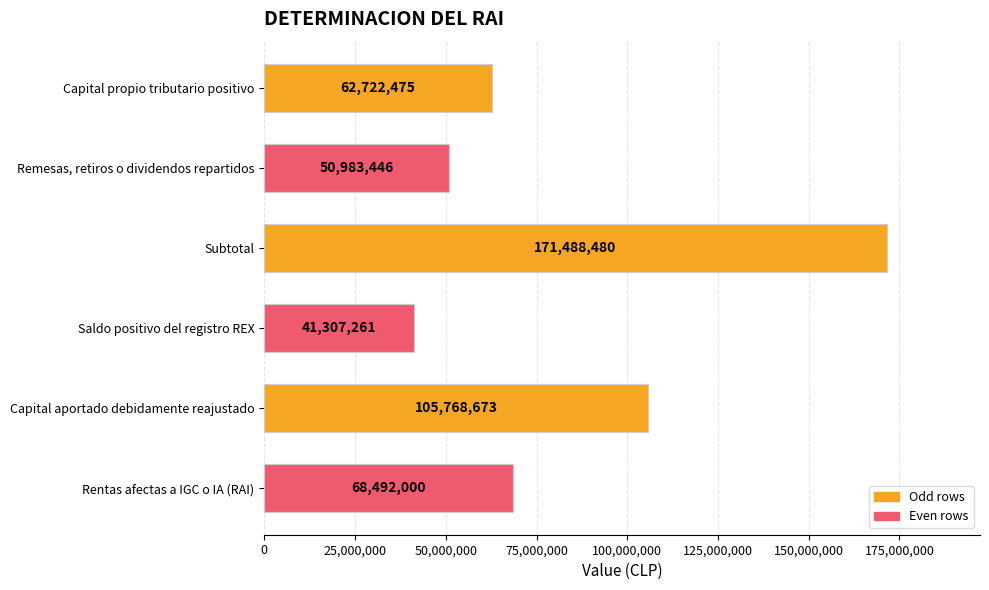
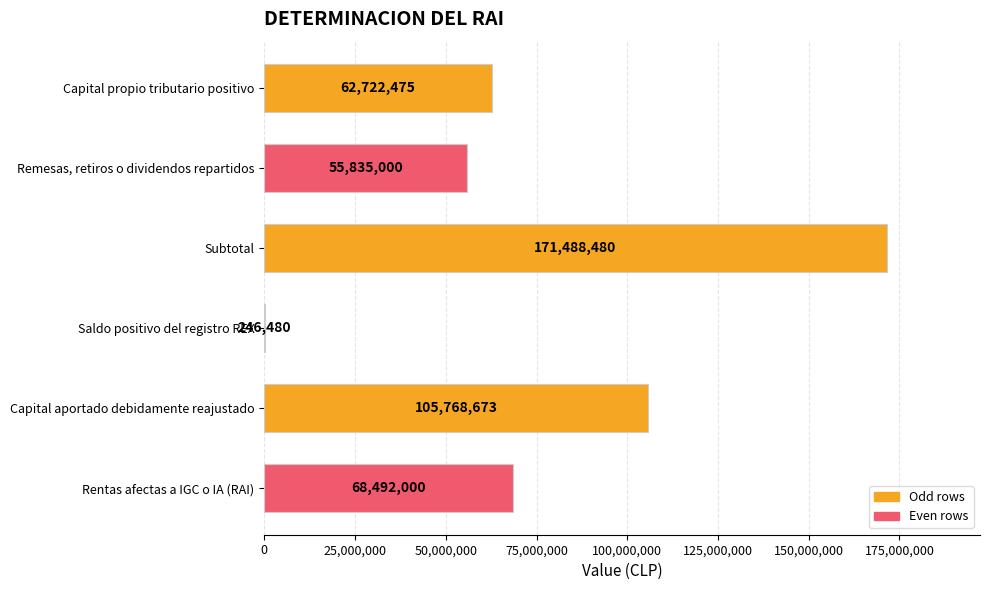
Remesas, retiros o dividendos repartidos: 50,983,446 -> 55,835,000
Saldo positivo del registro REX: 41,307,261 -> 246,480
